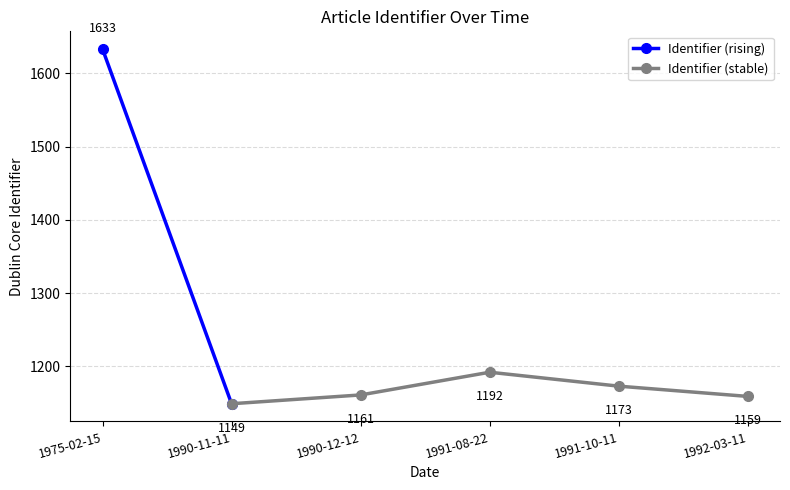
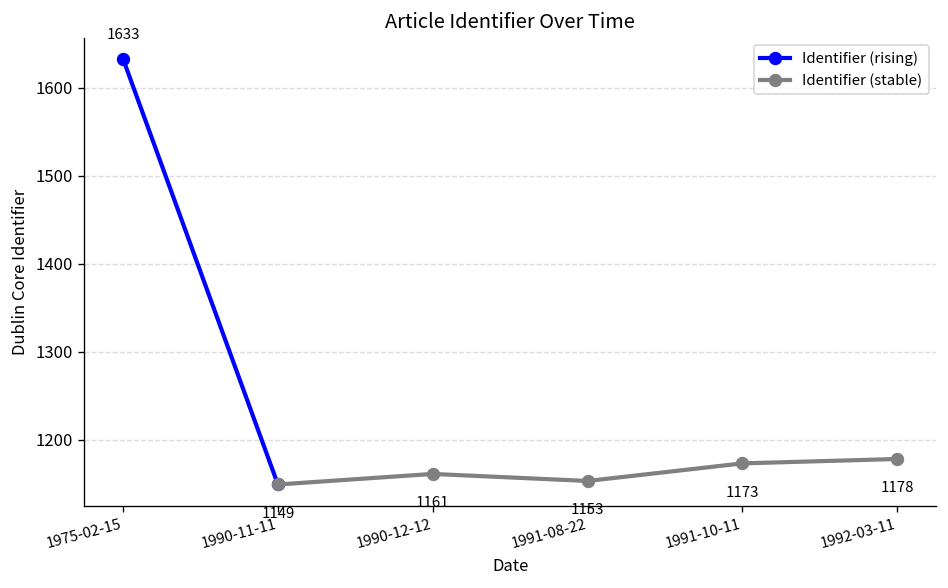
Identifier (stable), 1991-08-22: 1192 -> 1153
Identifier (stable), 1992-03-11: 1159 -> 1178
